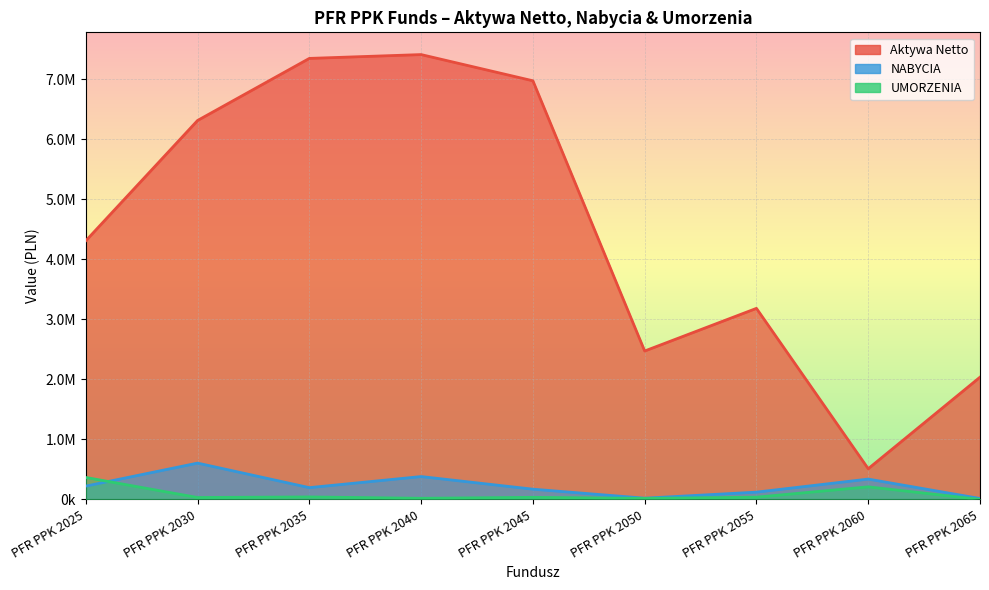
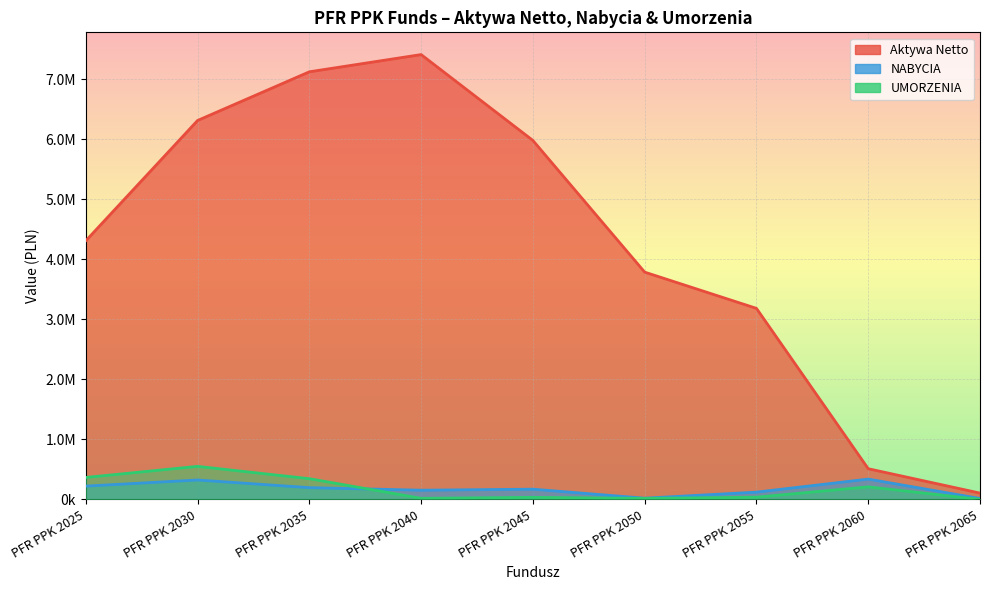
NABYCIA, PFR PPK 2030: 600000 -> 300000
UMORZENIA, PFR PPK 2030: 0 -> 600000
Aktywa Netto, PFR PPK 2035: 7300000 -> 7100000
UMORZENIA, PFR PPK 2035: 0 -> 300000
NABYCIA, PFR PPK 2040: 400000 -> 200000
Aktywa Netto, PFR PPK 2045: 7000000 -> 6000000
Aktywa Netto, PFR PPK 2050: 2500000 -> 3800000
Aktywa Netto, PFR PPK 2065: 2000000 -> 100000
